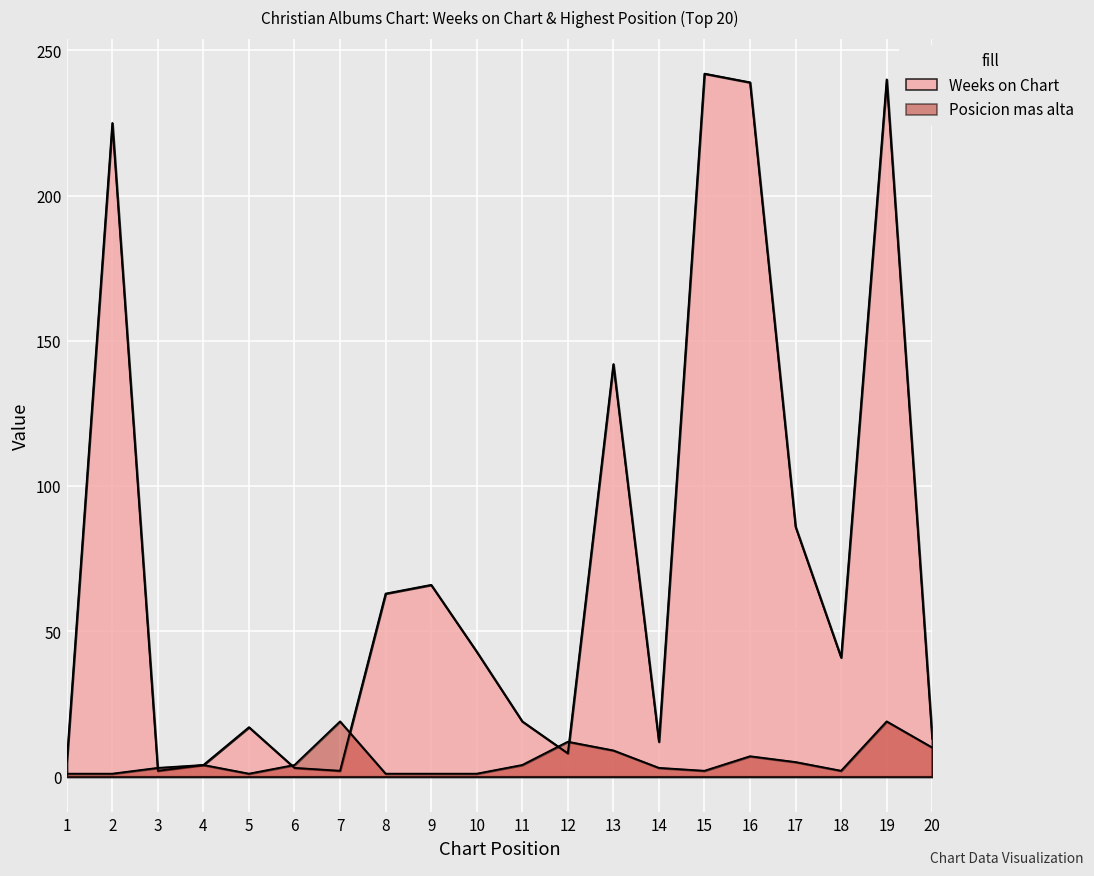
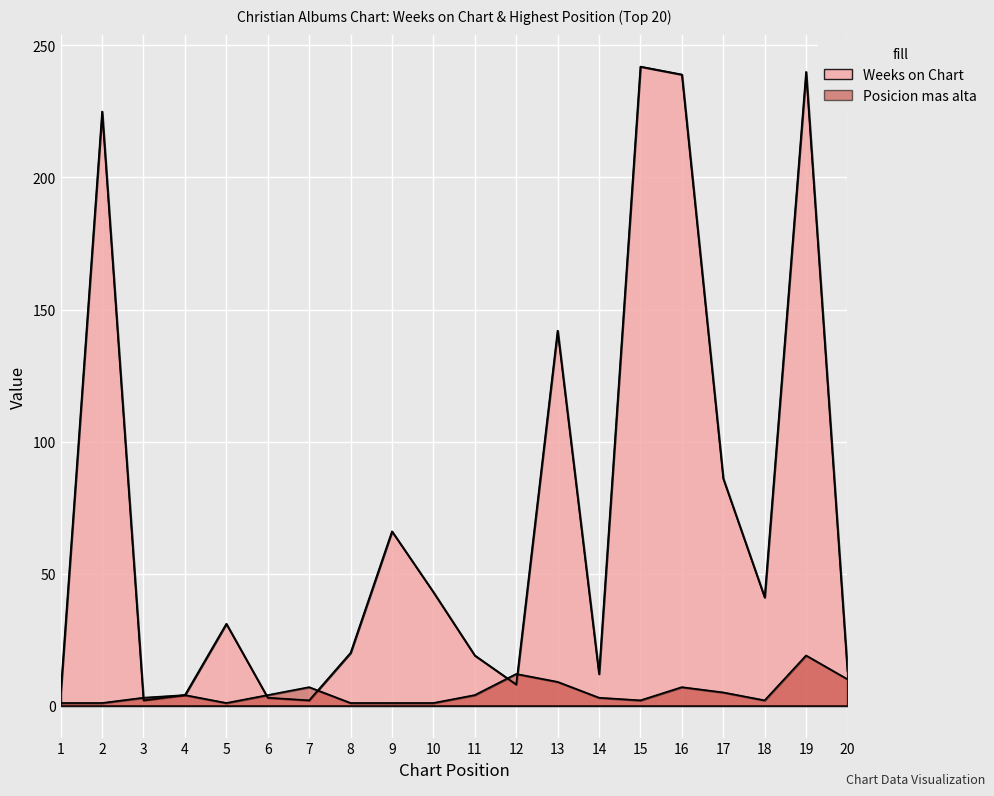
Weeks on Chart, 5: 17 -> 31
Posicion mas alta, 7: 19 -> 7
Weeks on Chart, 8: 63 -> 20
